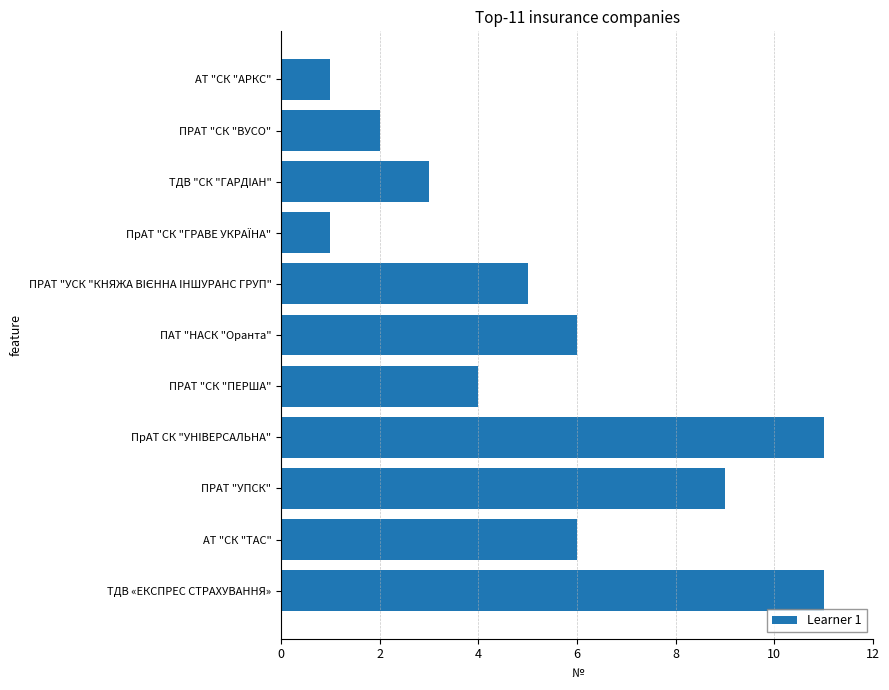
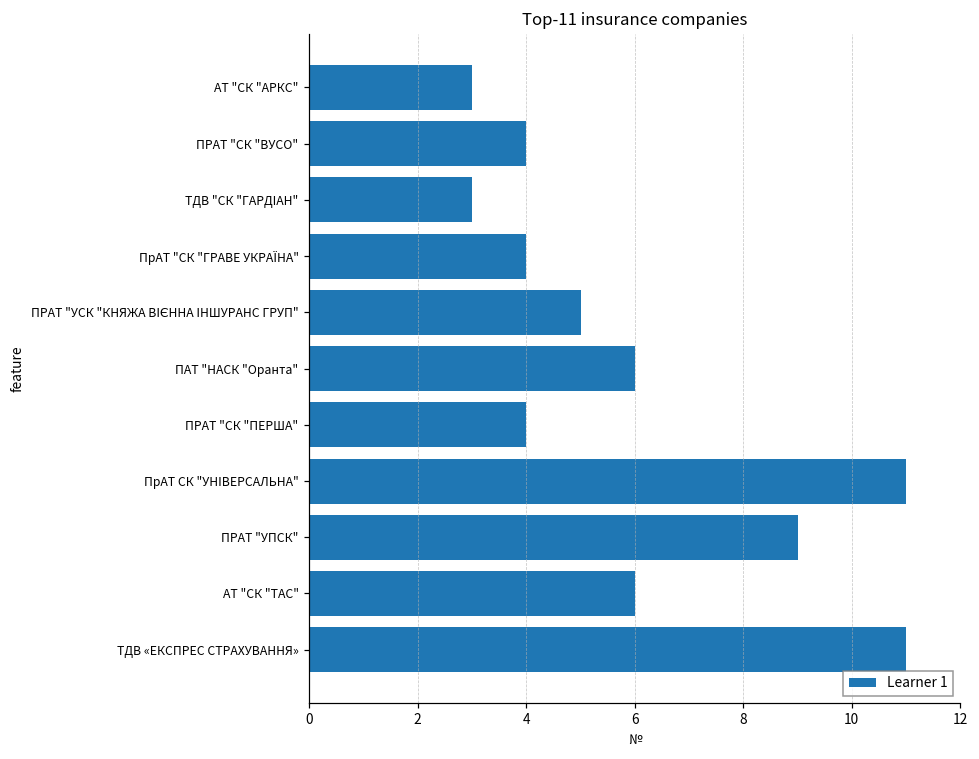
АТ "СК "АРКС": 1 -> 3
ПРАТ "СК "ВУСО": 2 -> 4
ПрАТ "СК "ГРАВЕ УКРАЇНА": 1 -> 4
